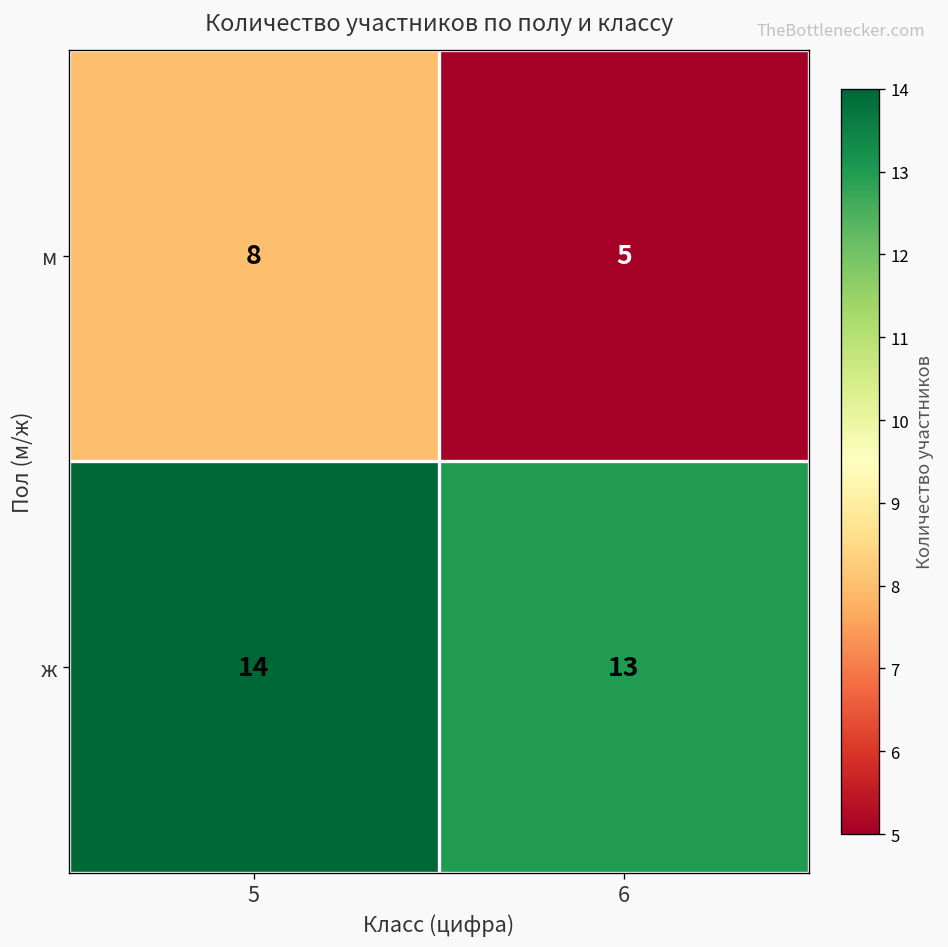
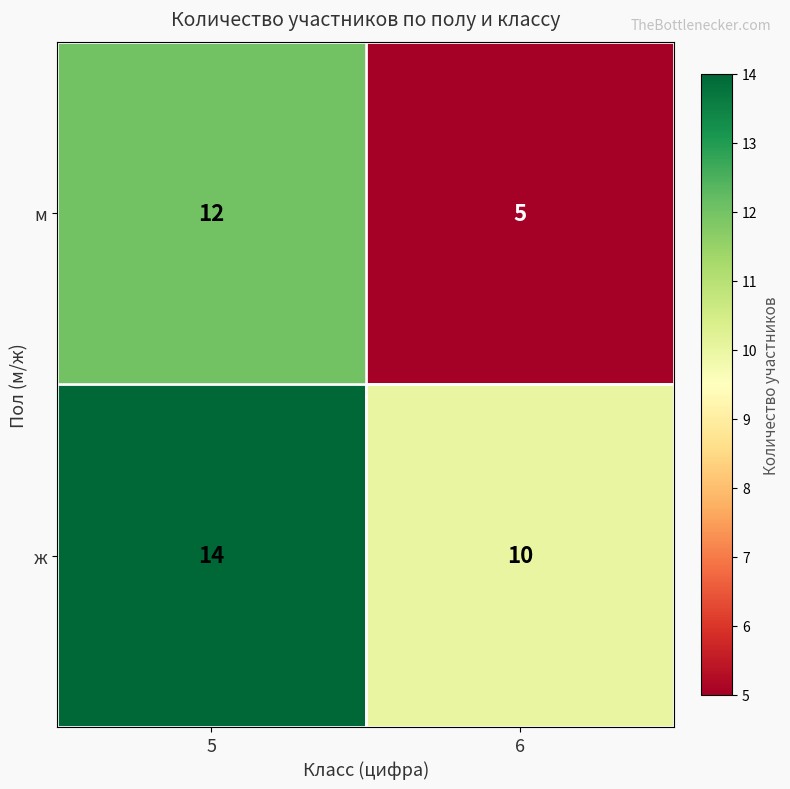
м, 5: 8 -> 12
ж, 6: 13 -> 10
